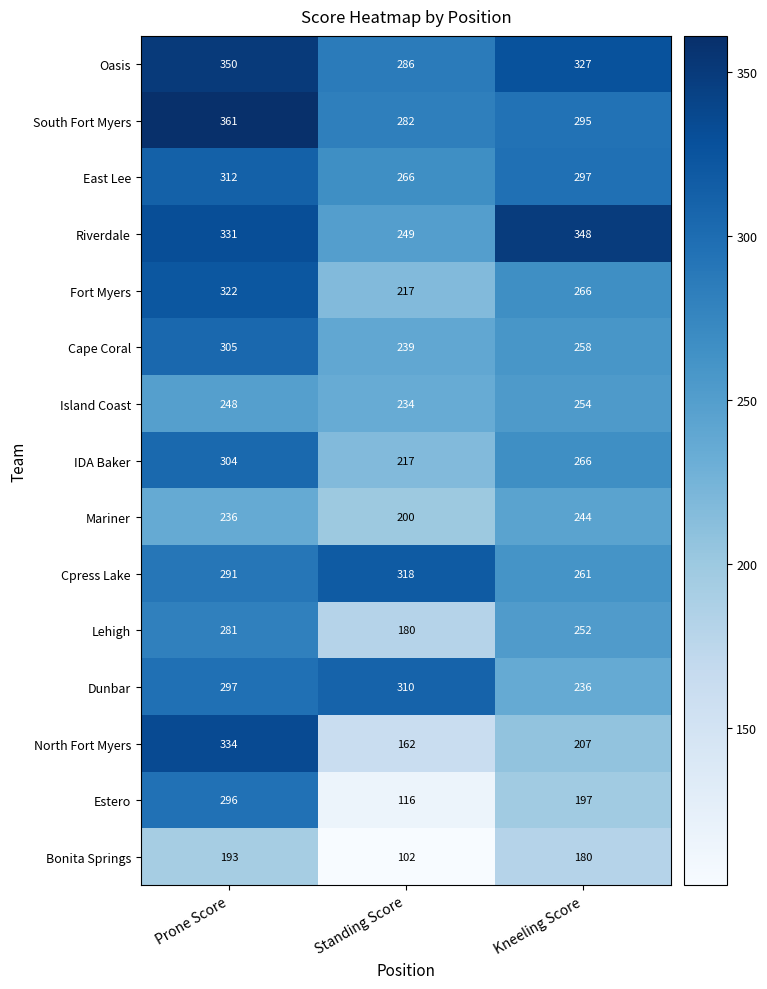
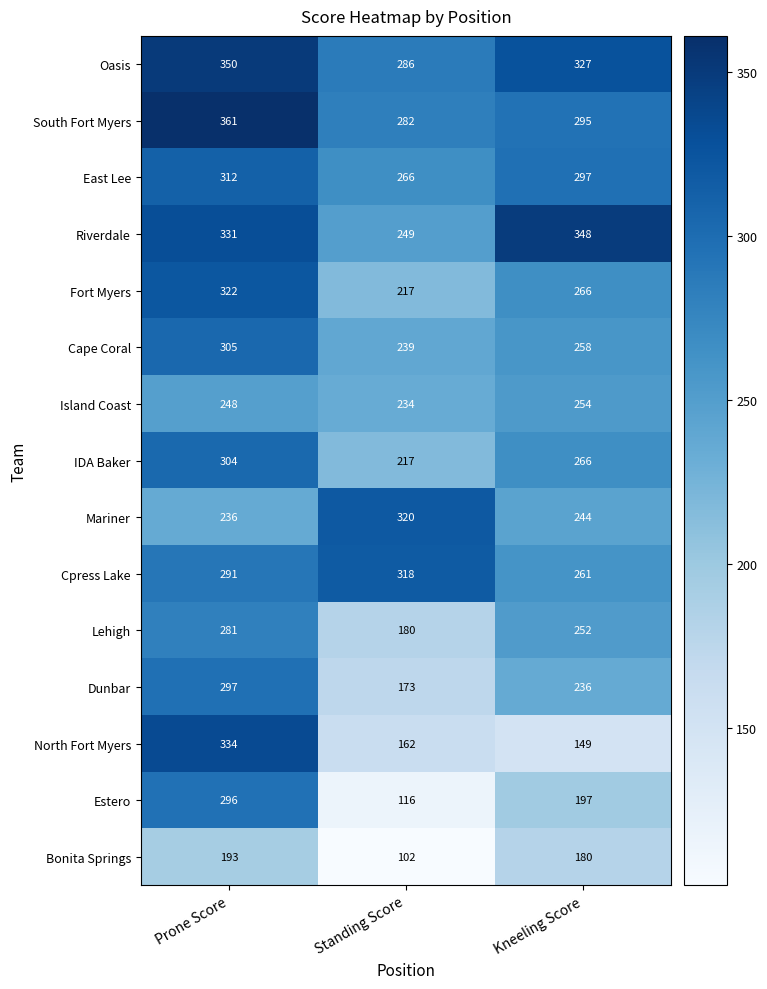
Mariner, Standing Score: 200 -> 320
Dunbar, Standing Score: 310 -> 173
North Fort Myers, Kneeling Score: 207 -> 149
